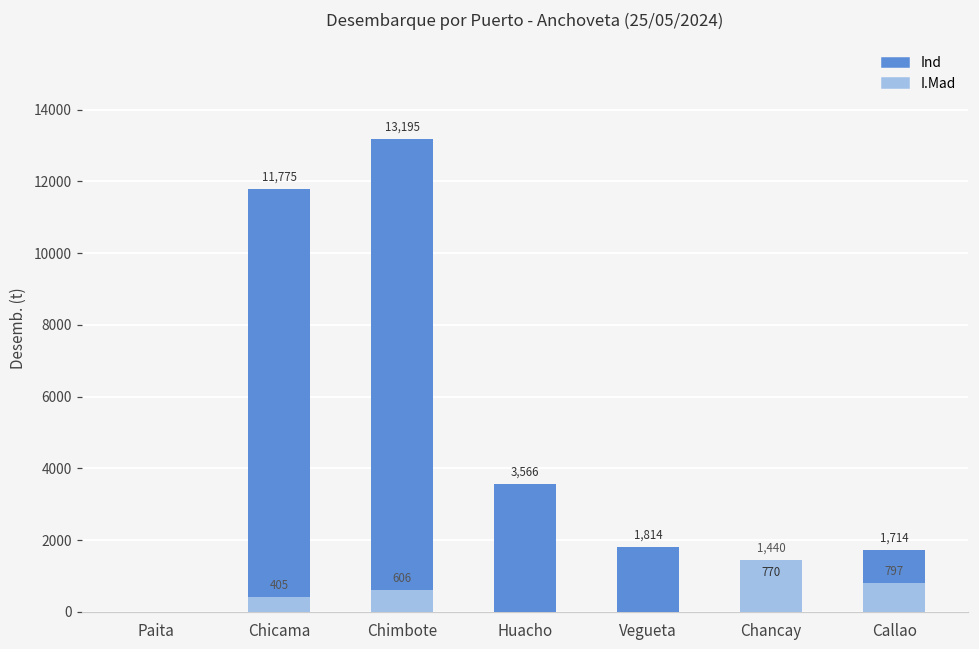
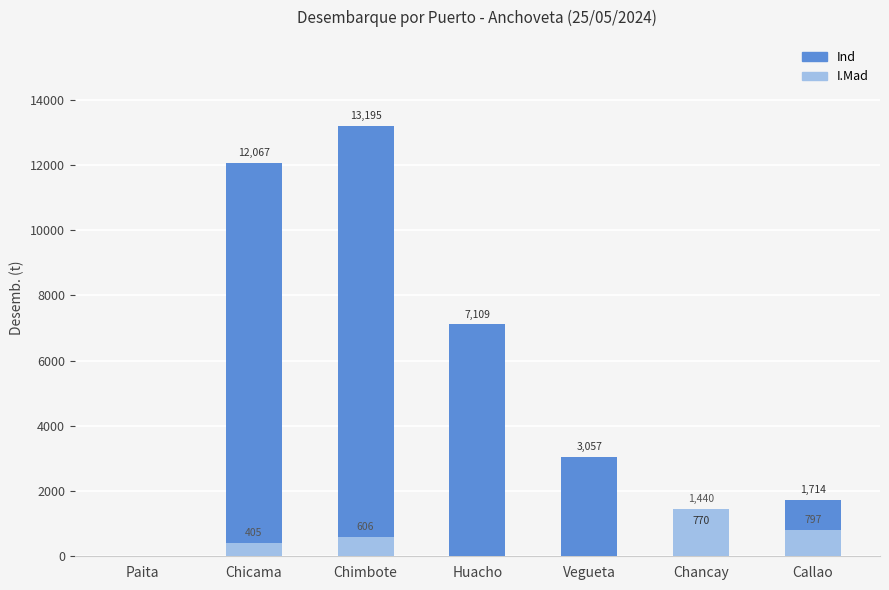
Ind, Chicama: 11,775 -> 12,067
Ind, Huacho: 3,566 -> 7,109
Ind, Vegueta: 1,814 -> 3,057
